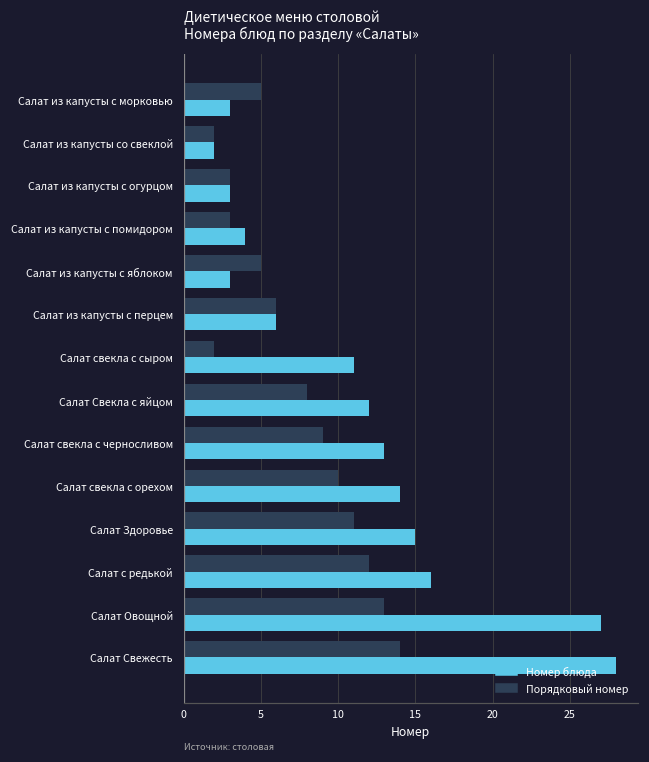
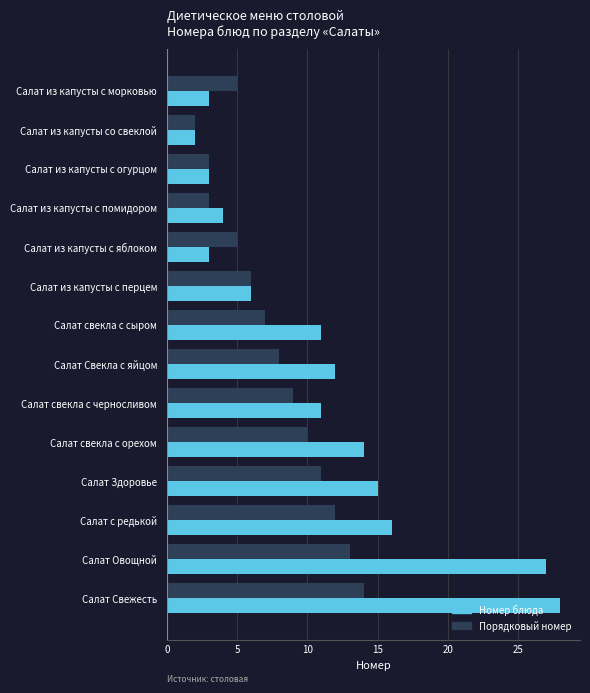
Порядковый номер, Салат свекла с сыром: 2 -> 7
Номер блюда, Салат свекла с черносливом: 13 -> 11
